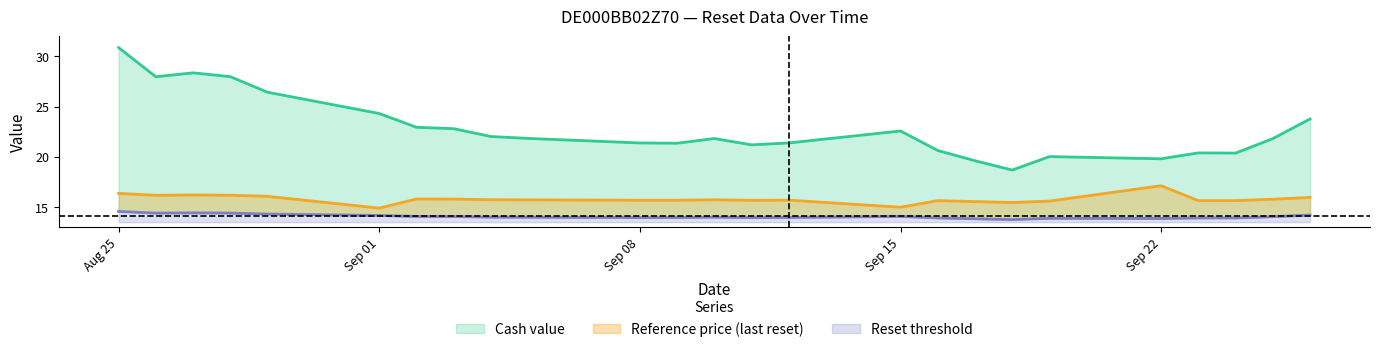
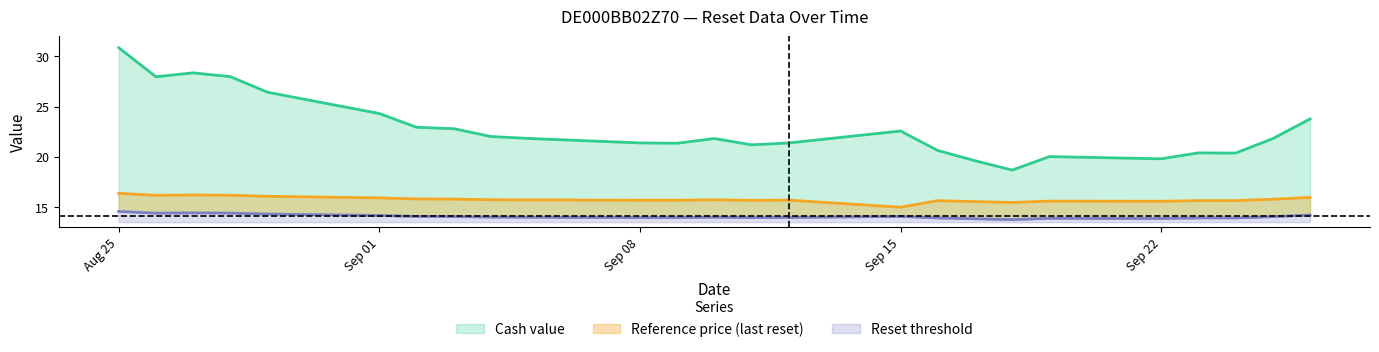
Reference price (last reset), Sep 01: 14.9 -> 15.9
Reference price (last reset), Sep 22: 17.1 -> 15.6
